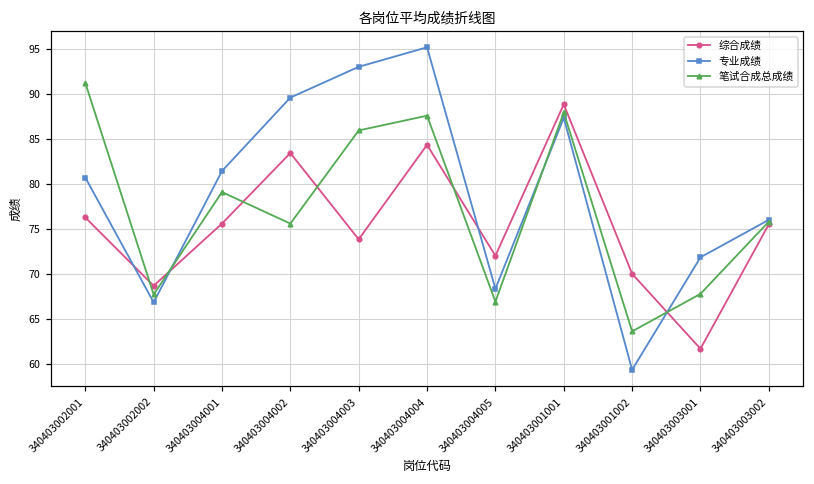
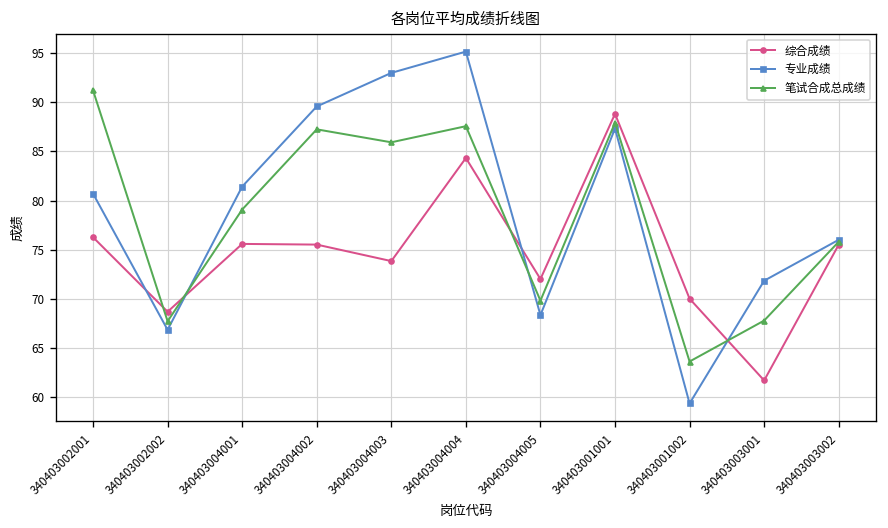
综合成绩, 340403004002: 83 -> 76
笔试合成总成绩, 340403004002: 76 -> 87
笔试合成总成绩, 340403004005: 67 -> 70
